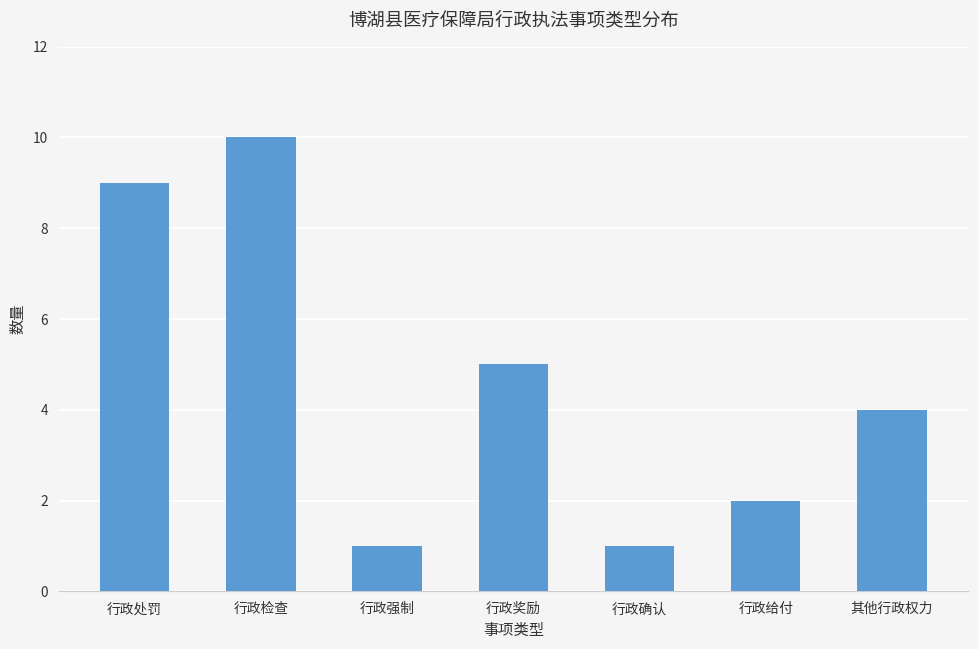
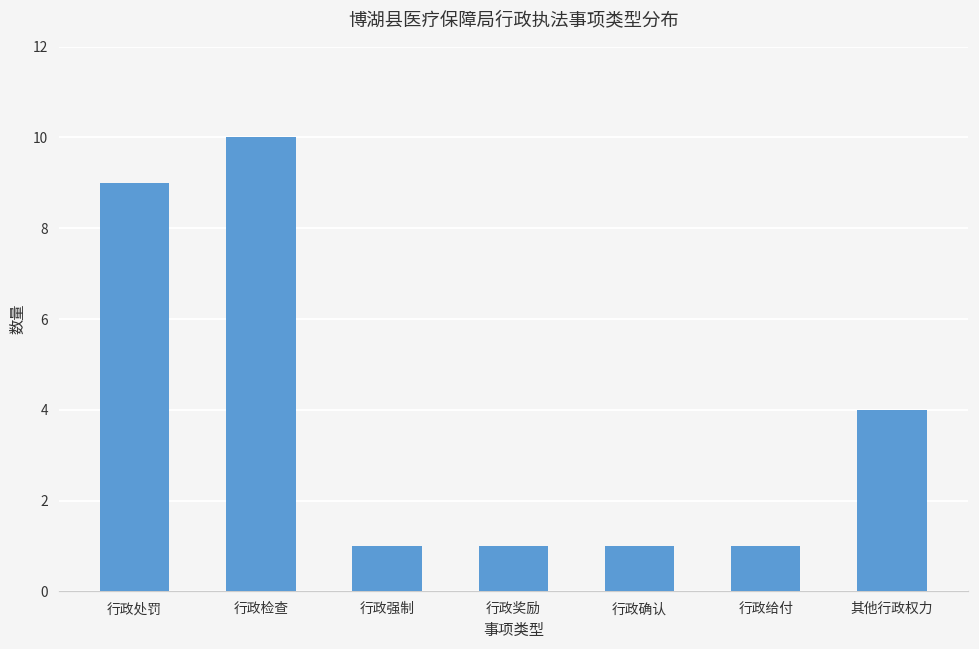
行政奖励: 5 -> 1
行政给付: 2 -> 1
